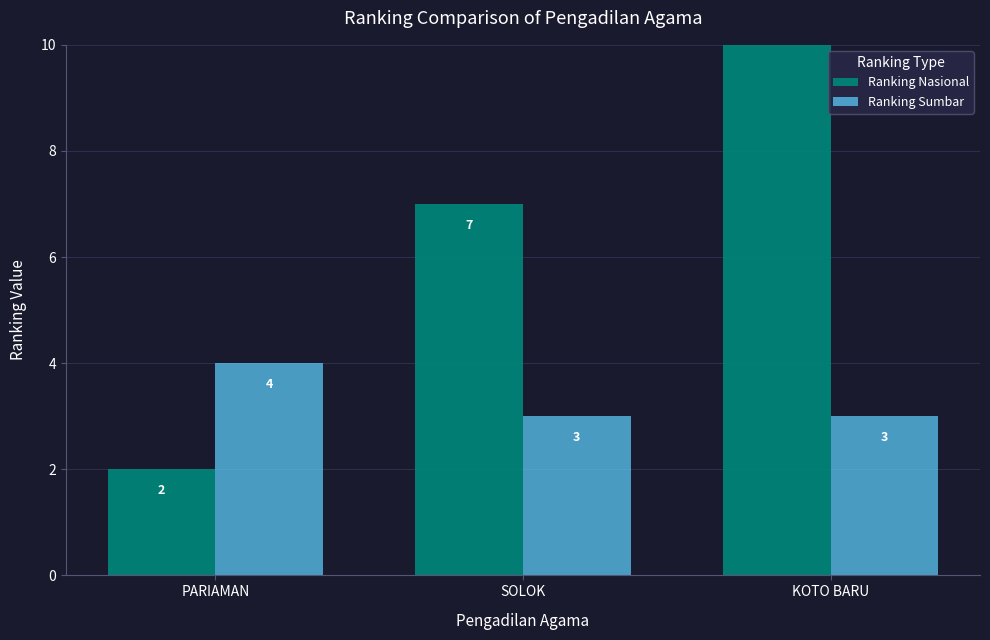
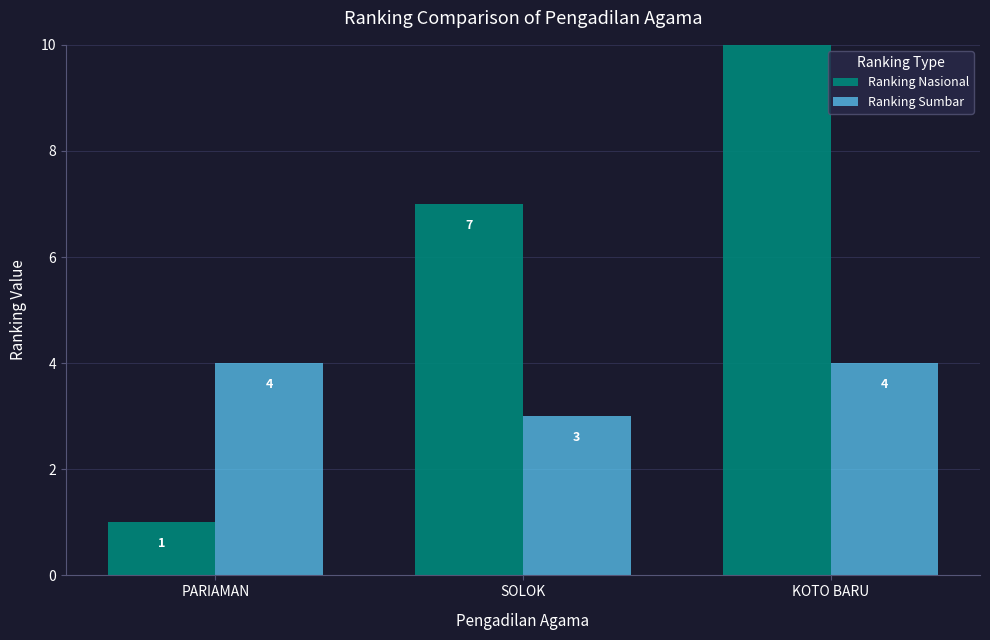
Ranking Nasional, PARIAMAN: 2 -> 1
Ranking Sumbar, KOTO BARU: 3 -> 4
